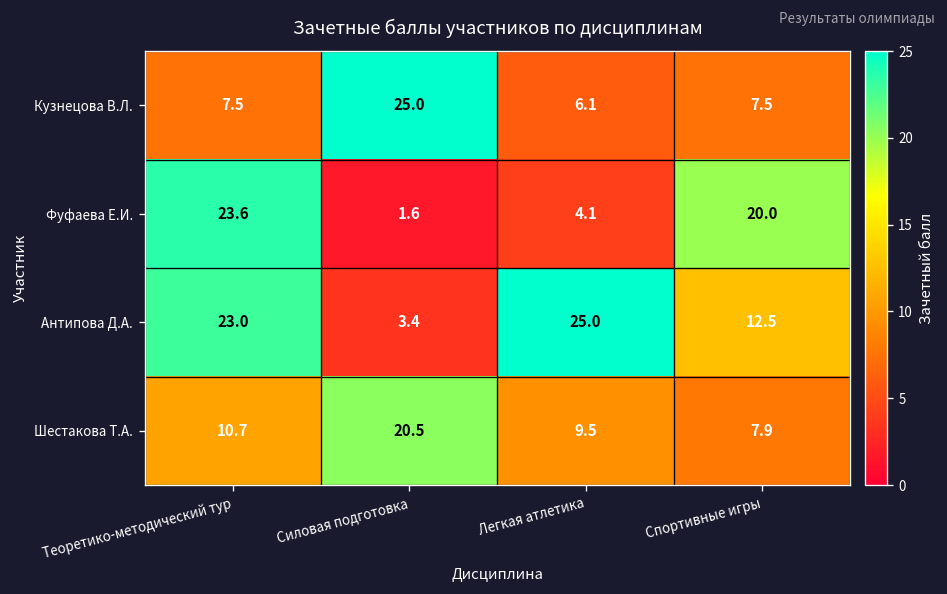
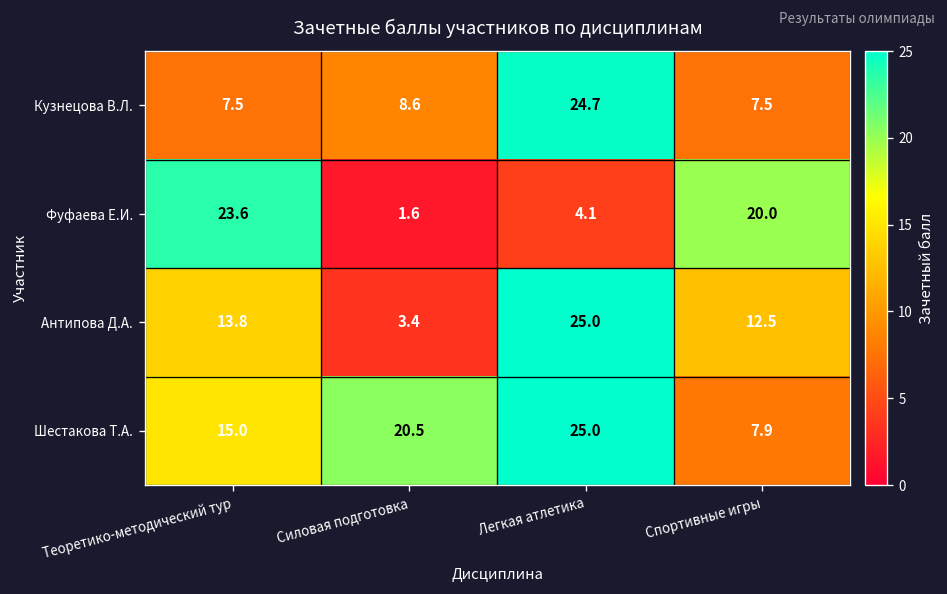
Кузнецова В.Л., Силовая подготовка: 25.0 -> 8.6
Кузнецова В.Л., Легкая атлетика: 6.1 -> 24.7
Антипова Д.А., Теоретико-методический тур: 23.0 -> 13.8
Шестакова Т.А., Теоретико-методический тур: 10.7 -> 15.0
Шестакова Т.А., Легкая атлетика: 9.5 -> 25.0
